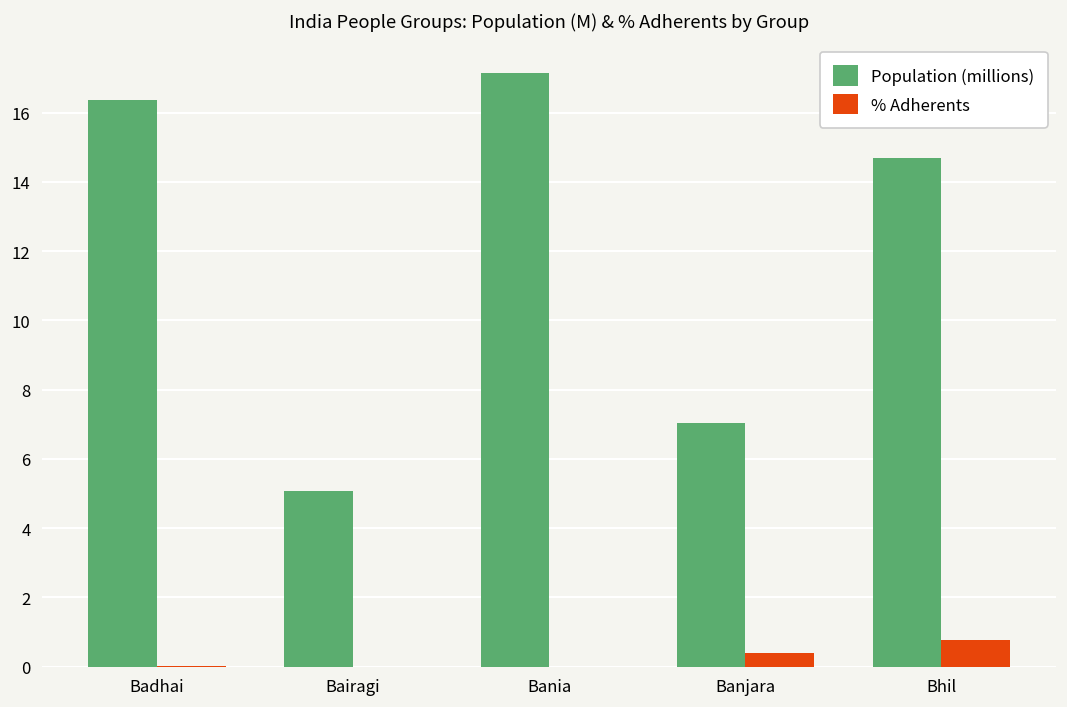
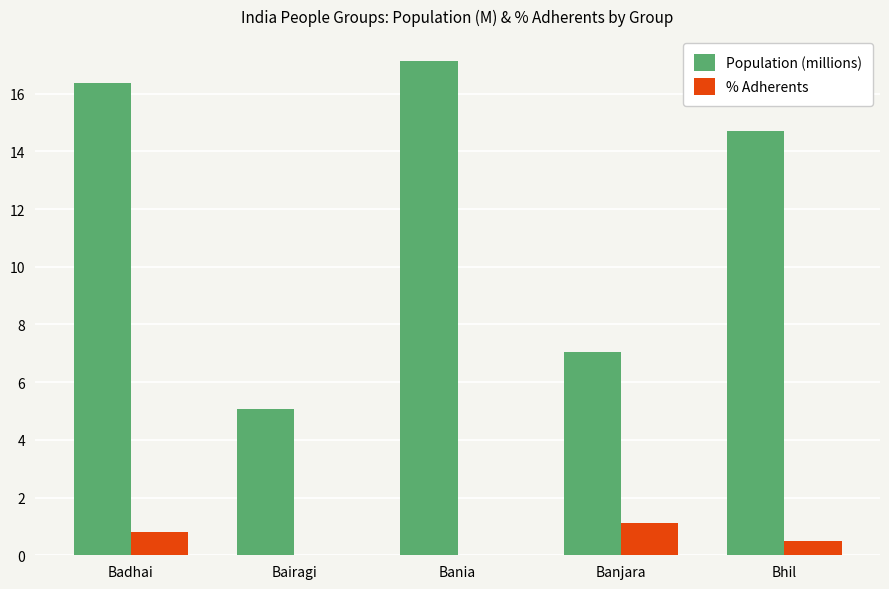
% Adherents, Badhai: 0.0 -> 0.8
% Adherents, Banjara: 0.4 -> 1.1
% Adherents, Bhil: 0.8 -> 0.5
